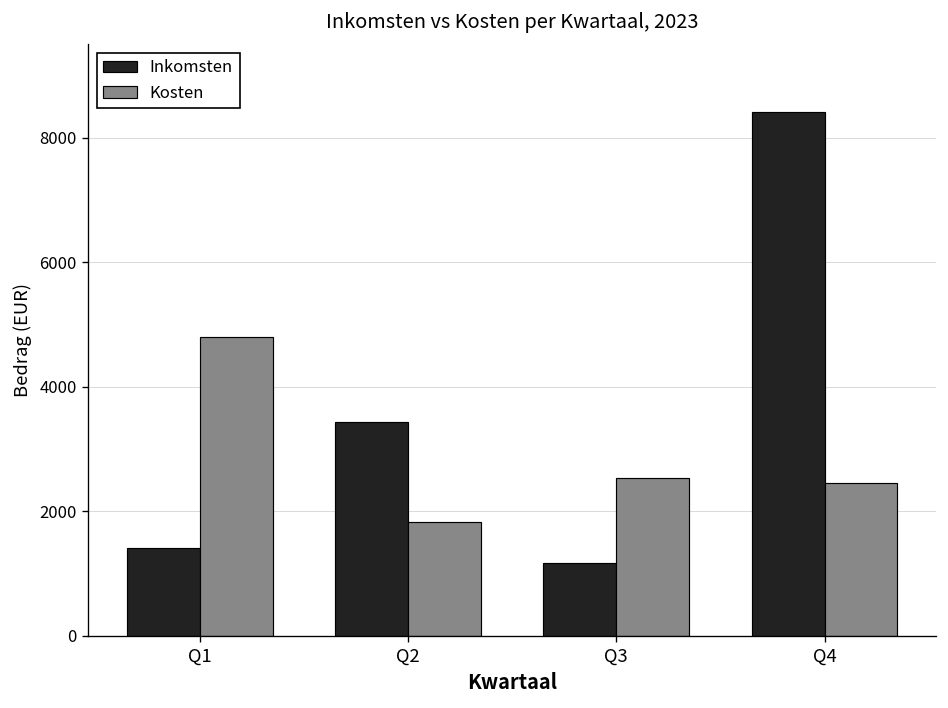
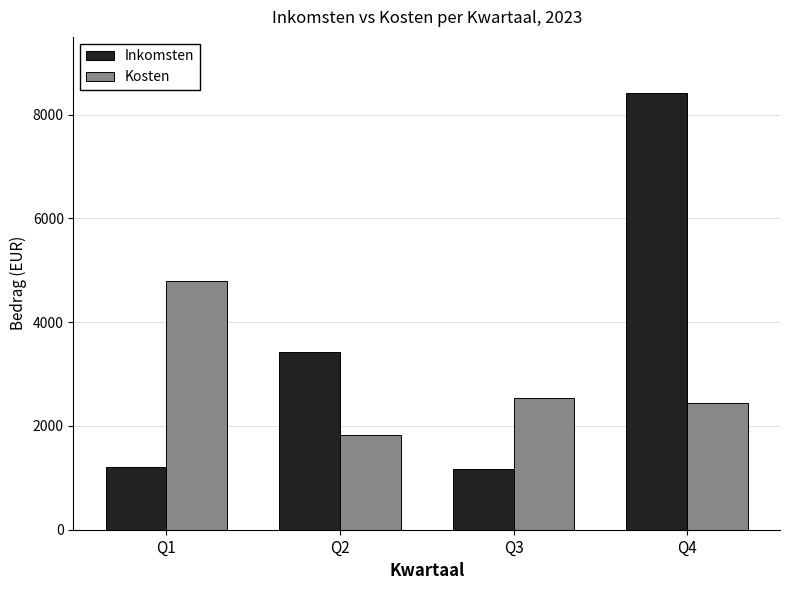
Inkomsten, Q1: 1400 -> 1200
